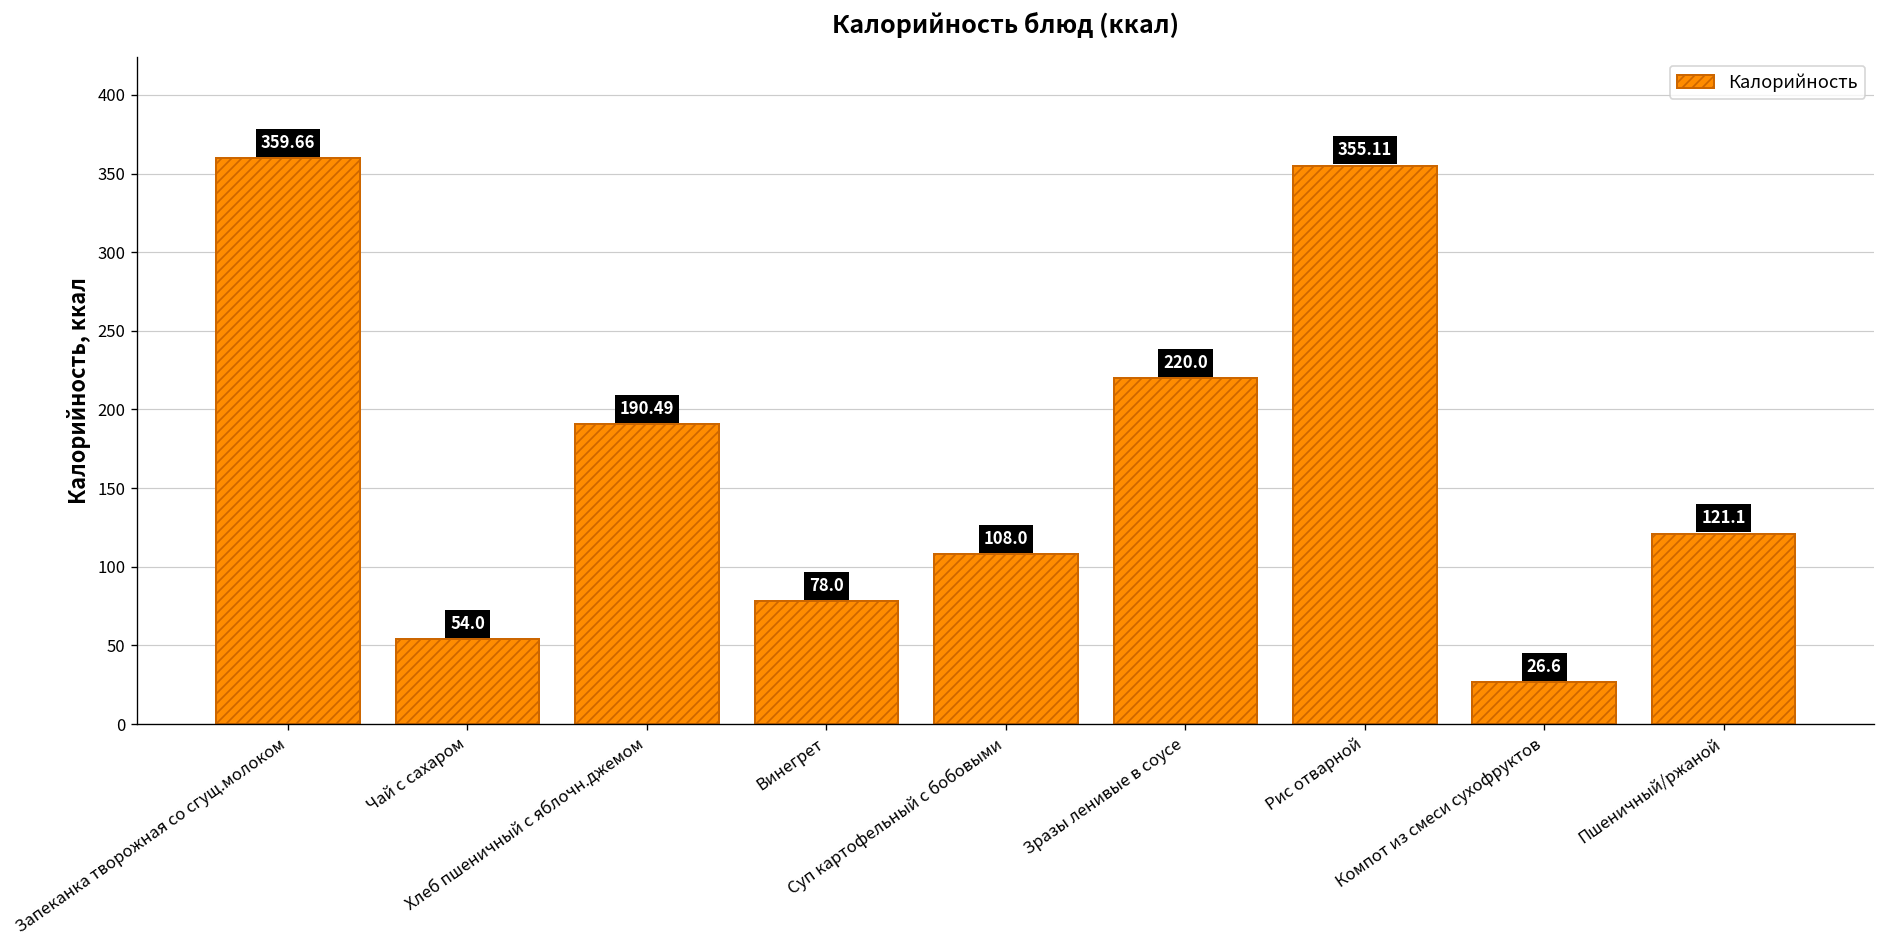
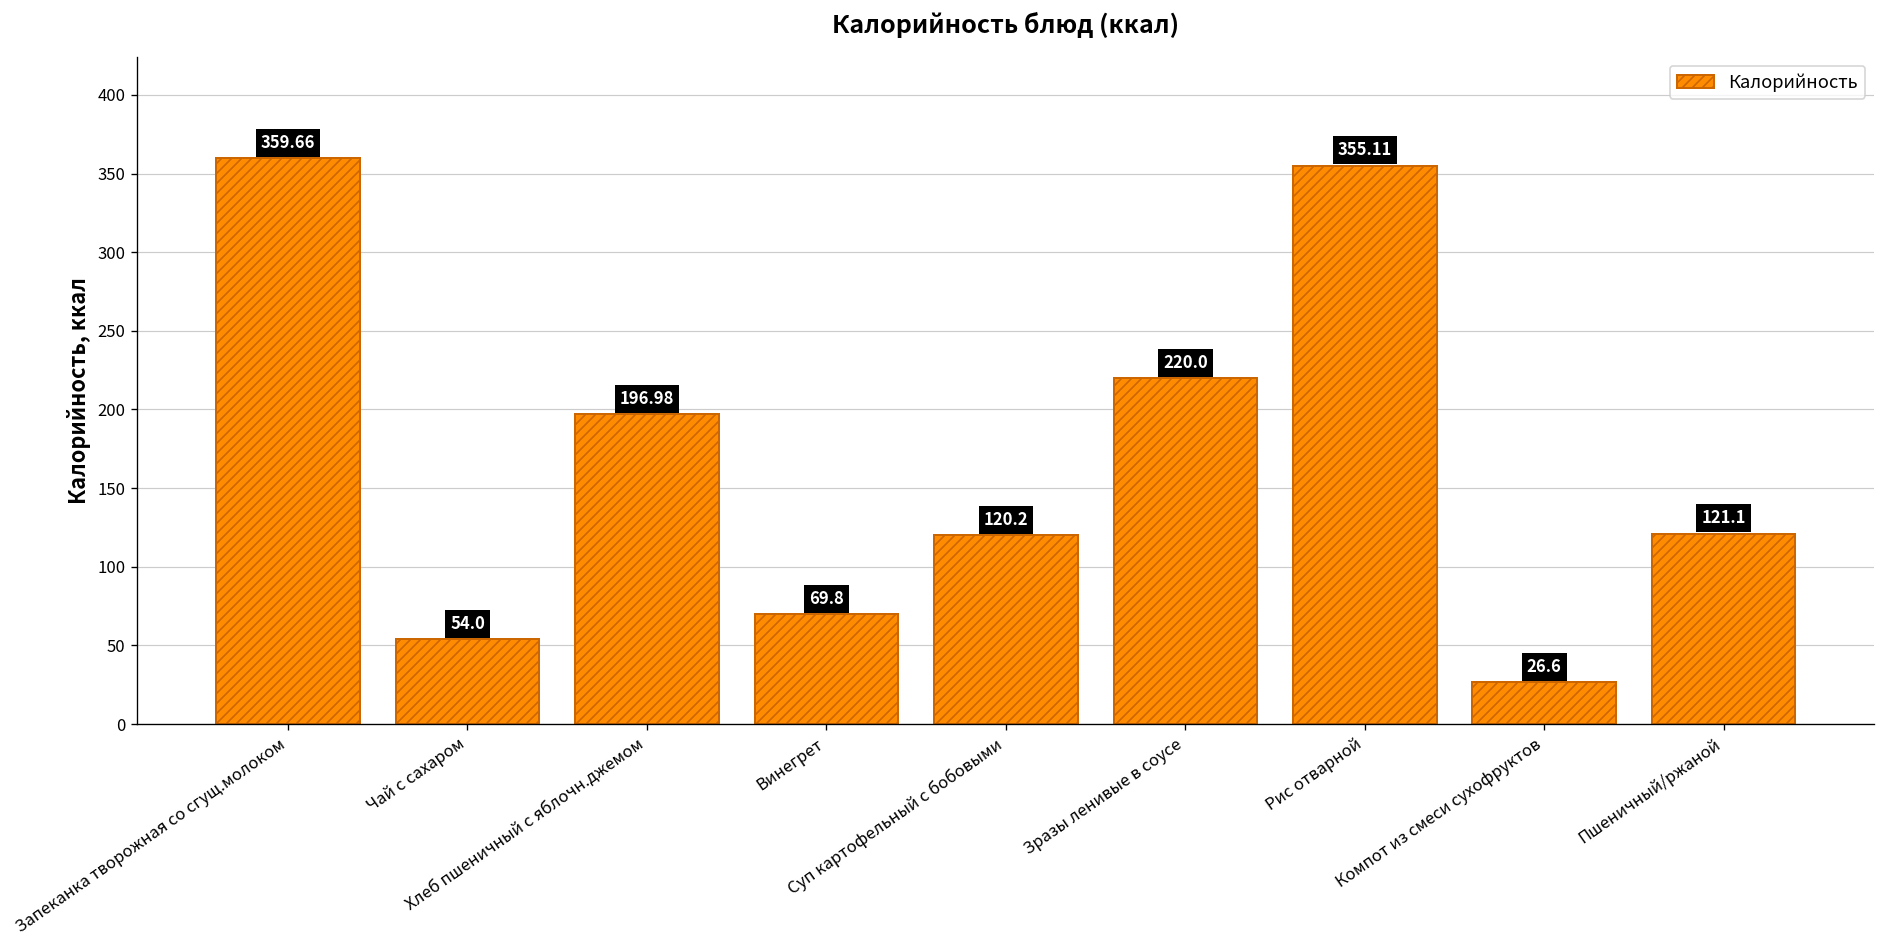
Хлеб пшеничный с яблочн.джемом: 190.49 -> 196.98
Винегрет: 78.0 -> 69.8
Суп картофельный с бобовыми: 108.0 -> 120.2
